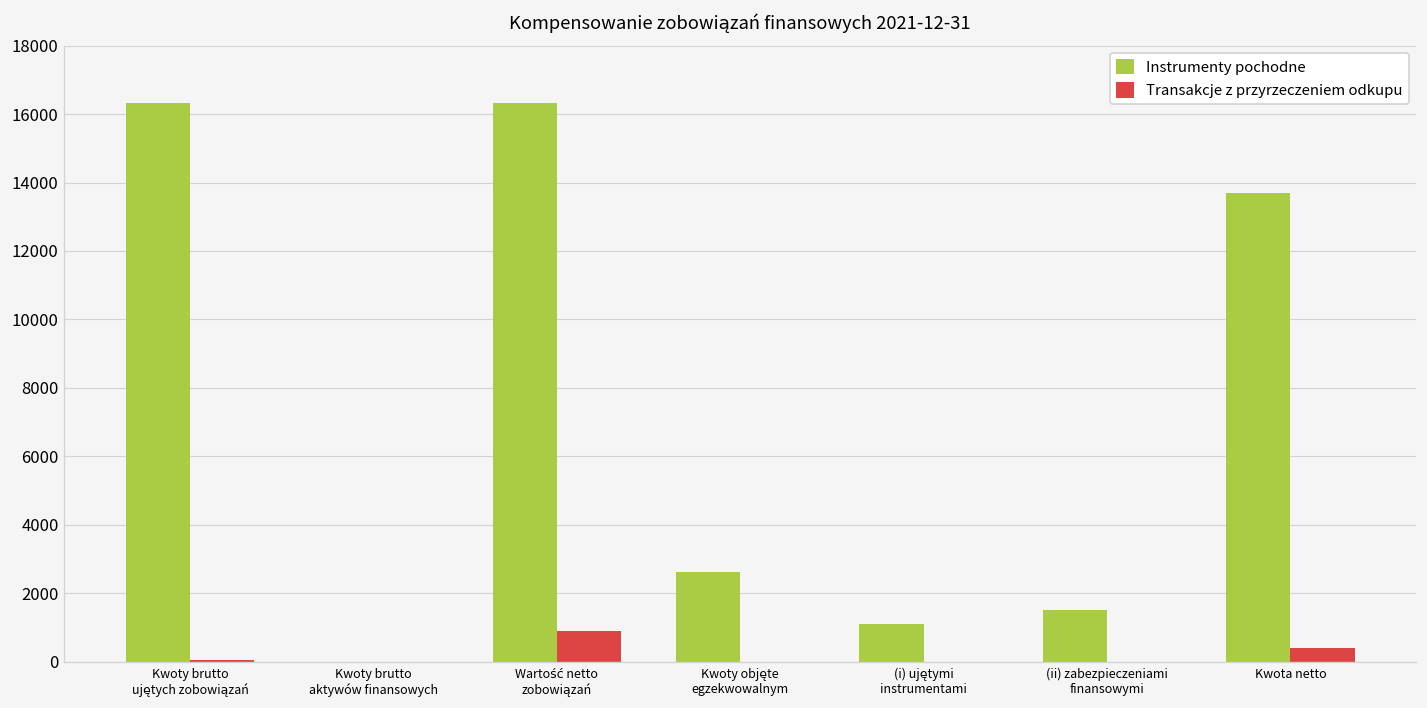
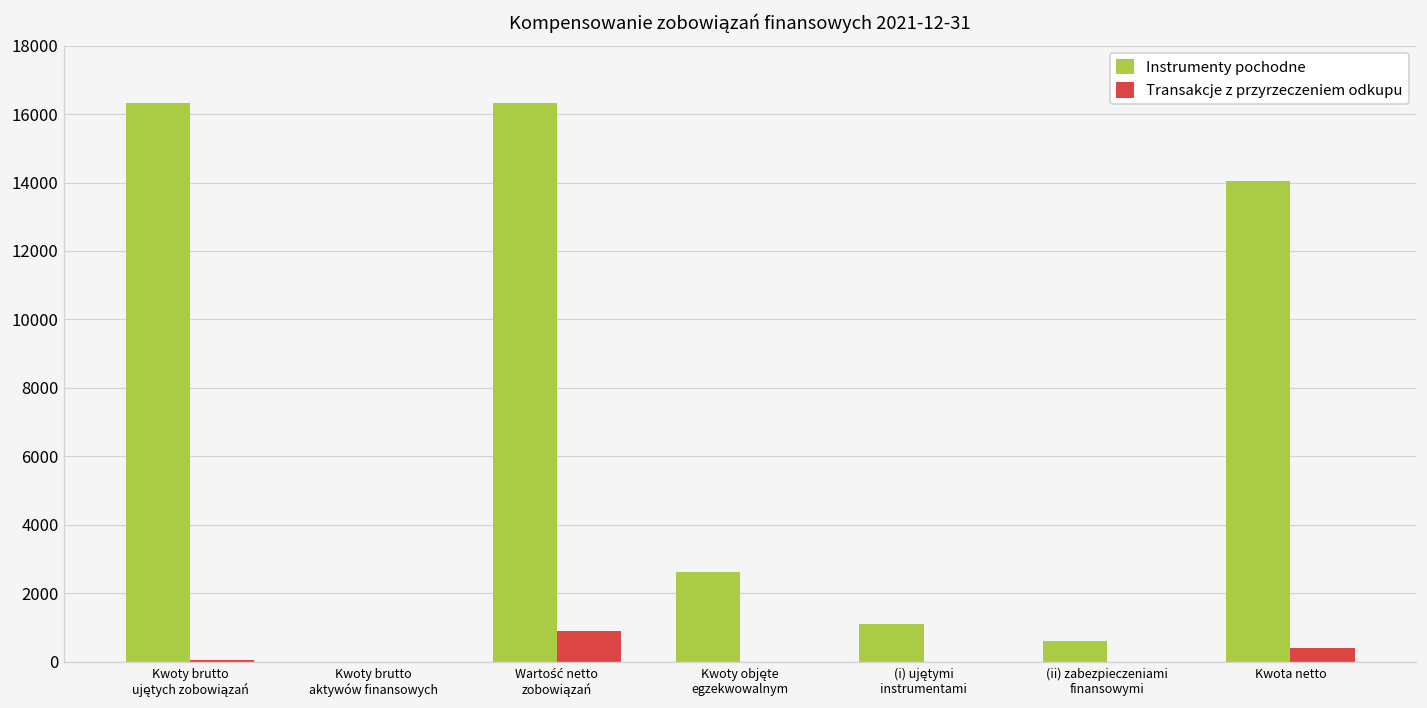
Instrumenty pochodne, (ii) zabezpieczeniami finansowymi: 1500 -> 600
Instrumenty pochodne, Kwota netto: 13700 -> 14000
